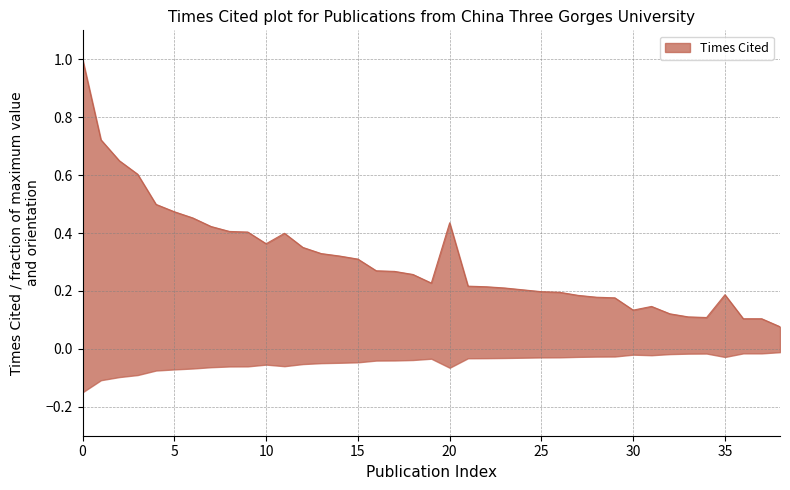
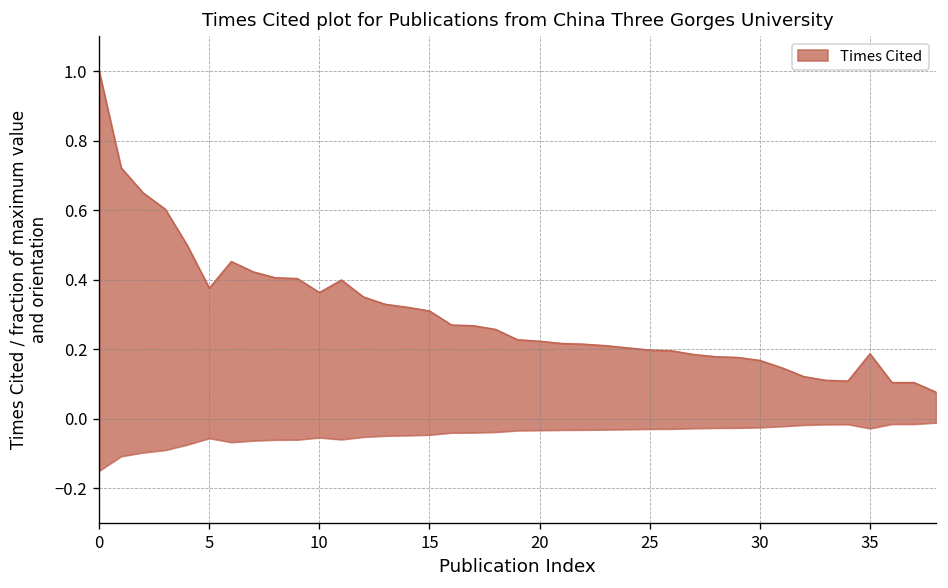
5: 0.47 -> 0.38
20: 0.44 -> 0.22
30: 0.13 -> 0.17
